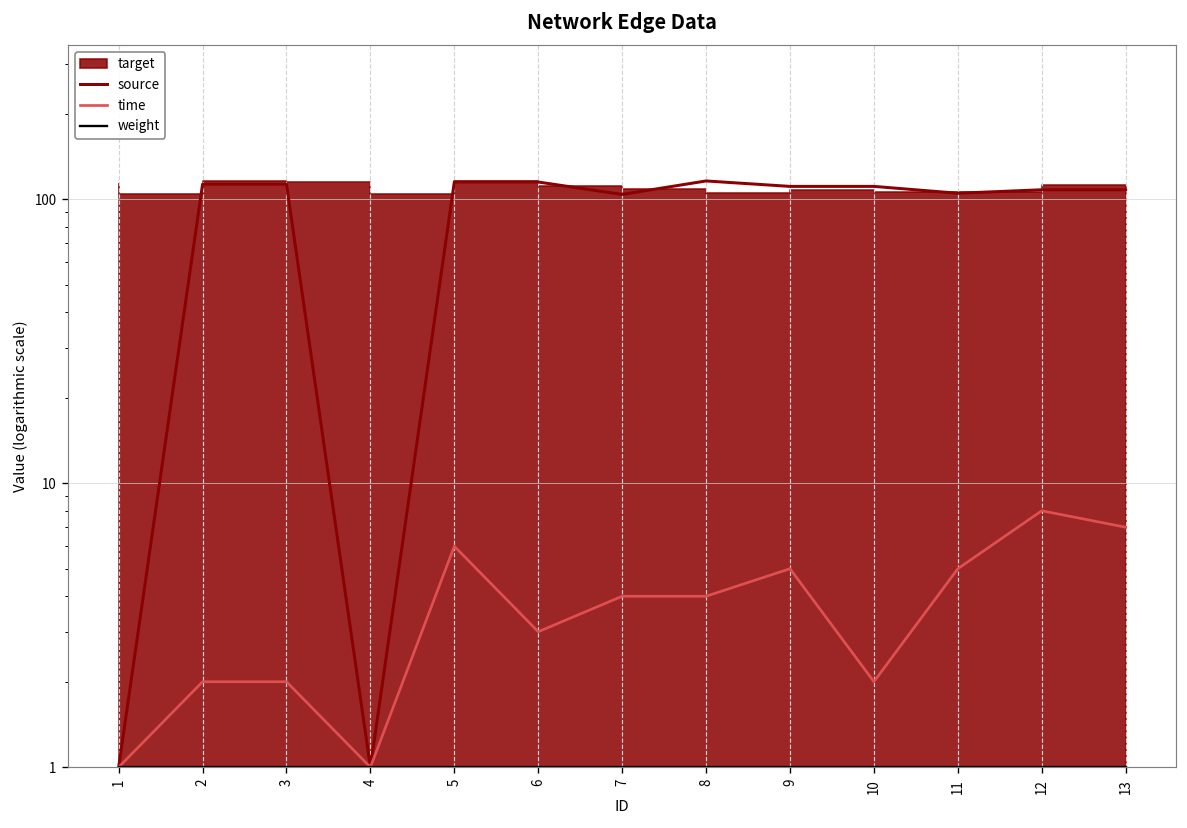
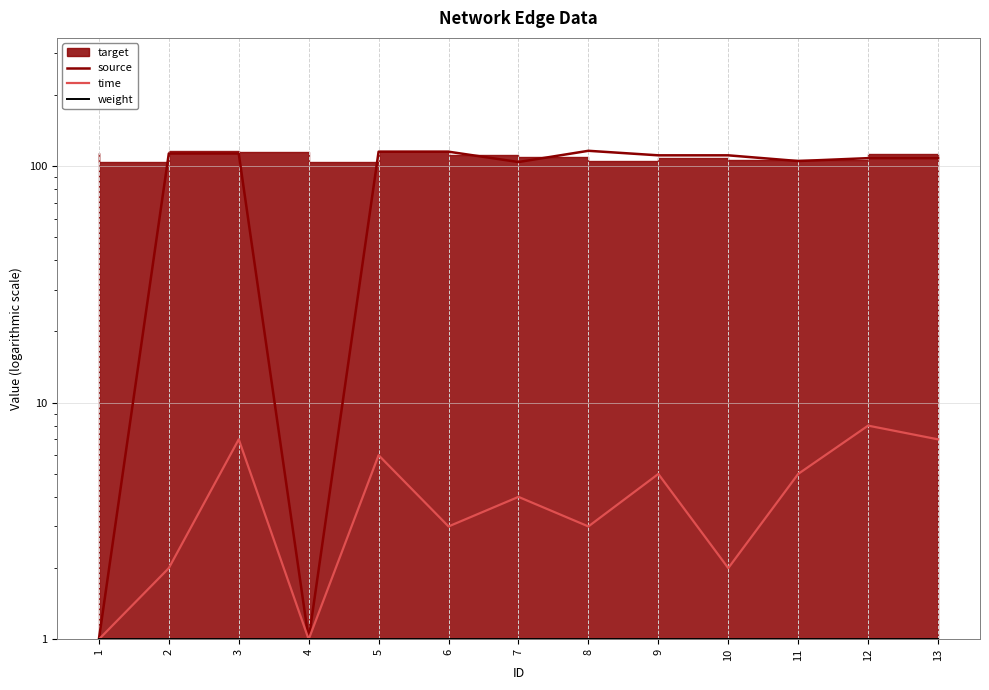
time, 3: 2 -> 7
time, 8: 4 -> 3
